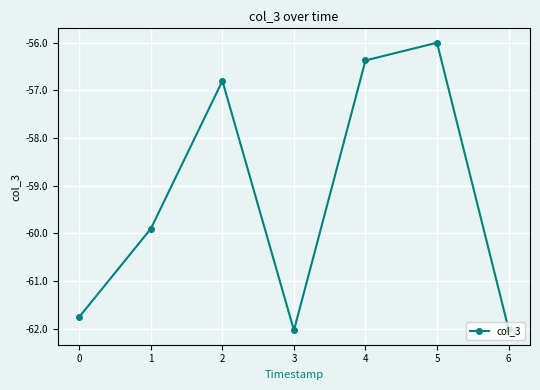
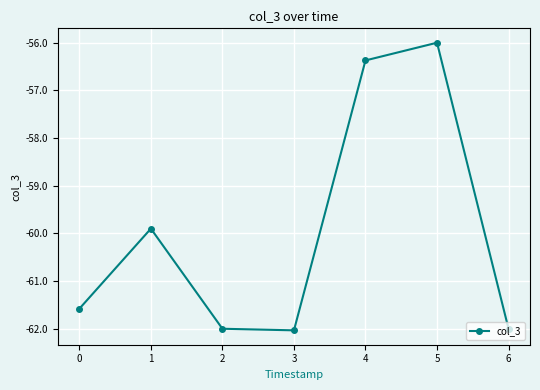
0: -61.8 -> -61.6
2: -56.8 -> -62.0
